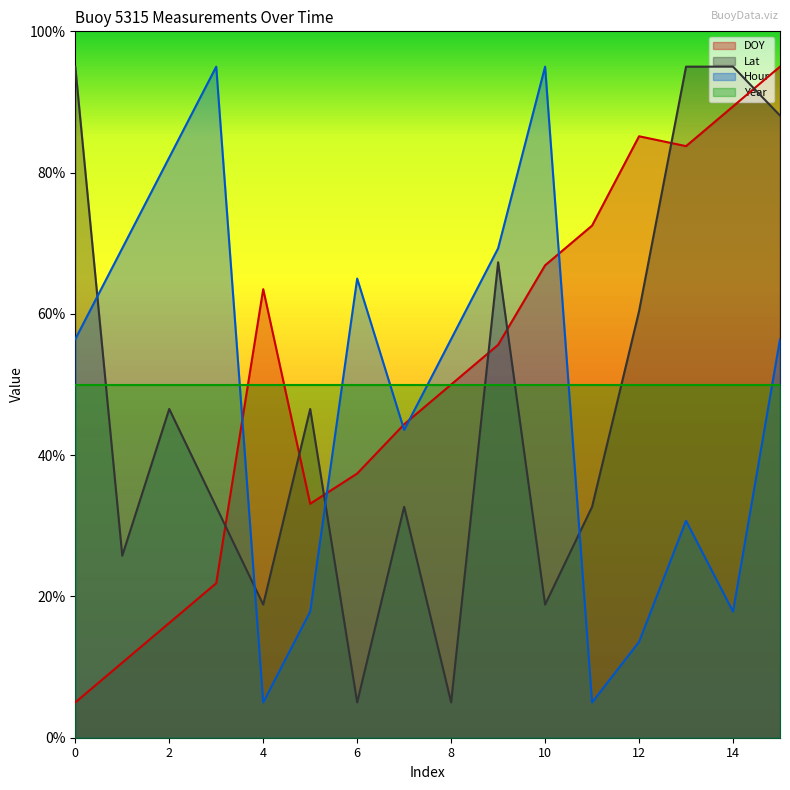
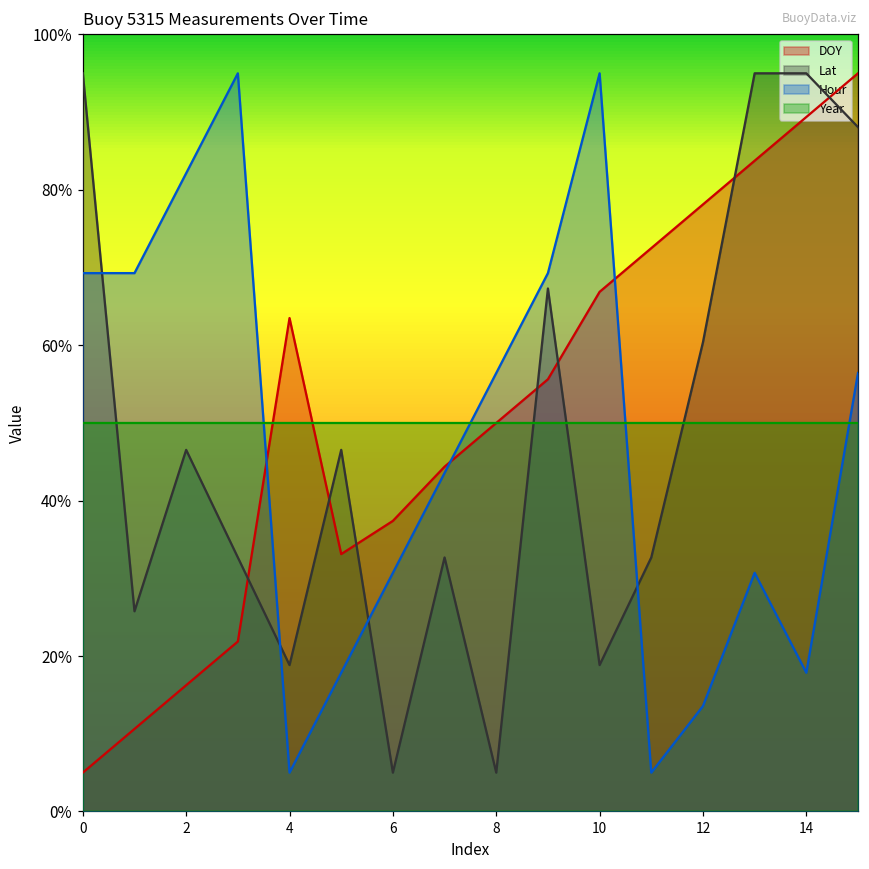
Hour, 0: 56% -> 69%
Hour, 6: 65% -> 31%
DOY, 12: 85% -> 78%
